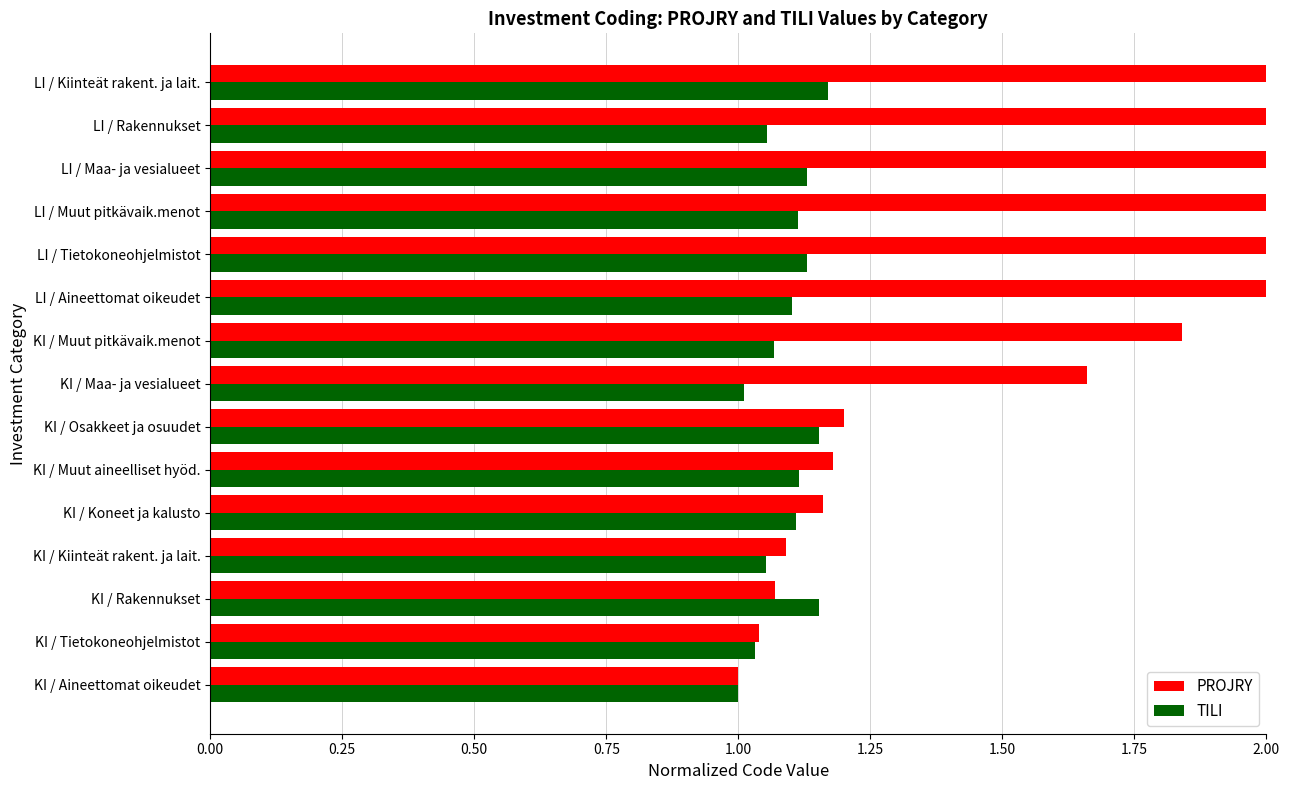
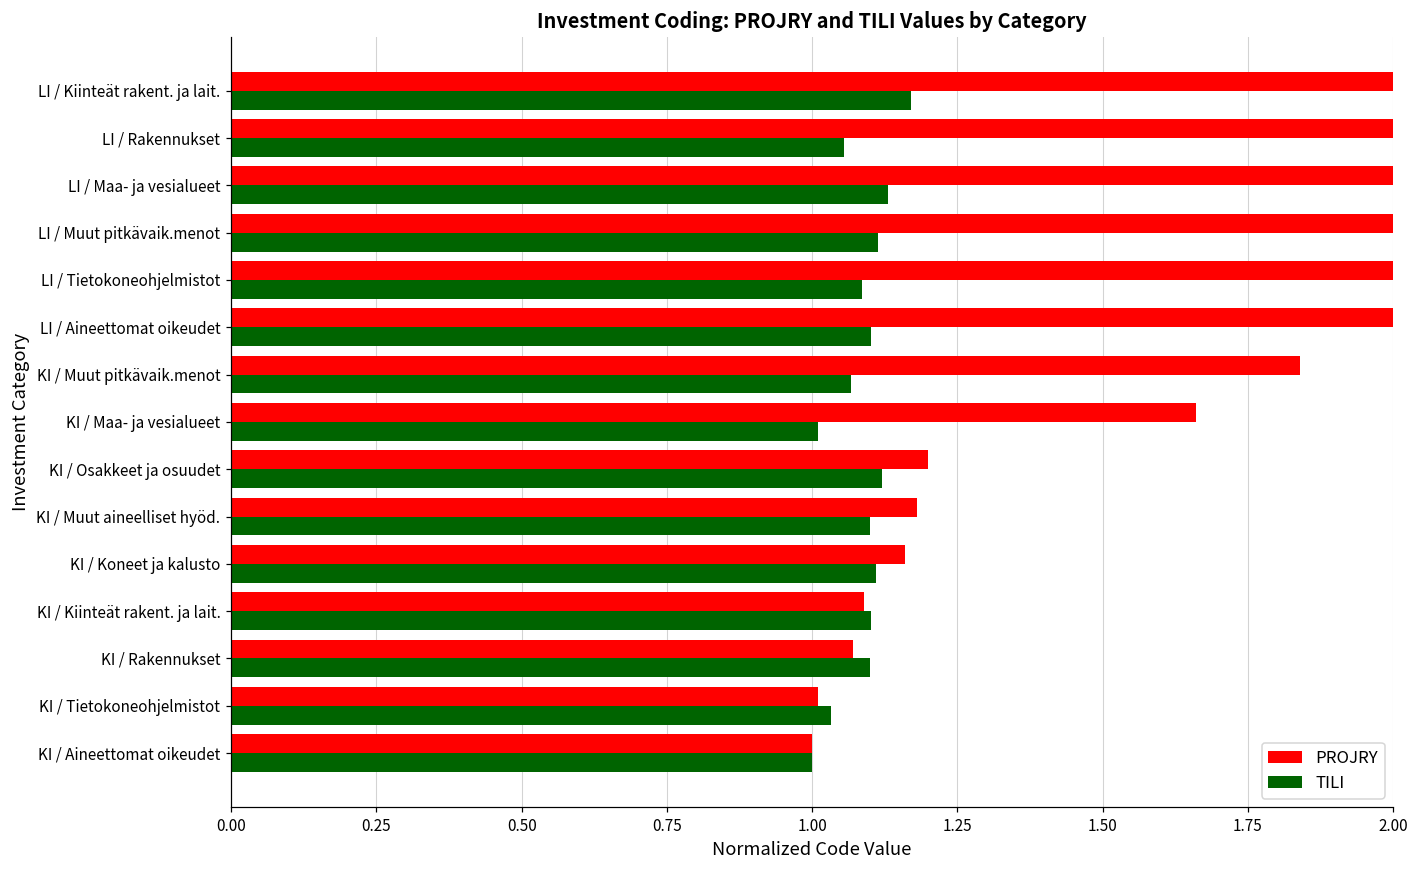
TILI, LI / Tietokoneohjelmistot: 1.13 -> 1.09
TILI, KI / Osakkeet ja osuudet: 1.15 -> 1.12
TILI, KI / Muut aineelliset hyöd.: 1.12 -> 1.10
TILI, KI / Kiinteät rakent. ja lait.: 1.05 -> 1.10
TILI, KI / Rakennukset: 1.15 -> 1.10
PROJRY, KI / Tietokoneohjelmistot: 1.04 -> 1.01
